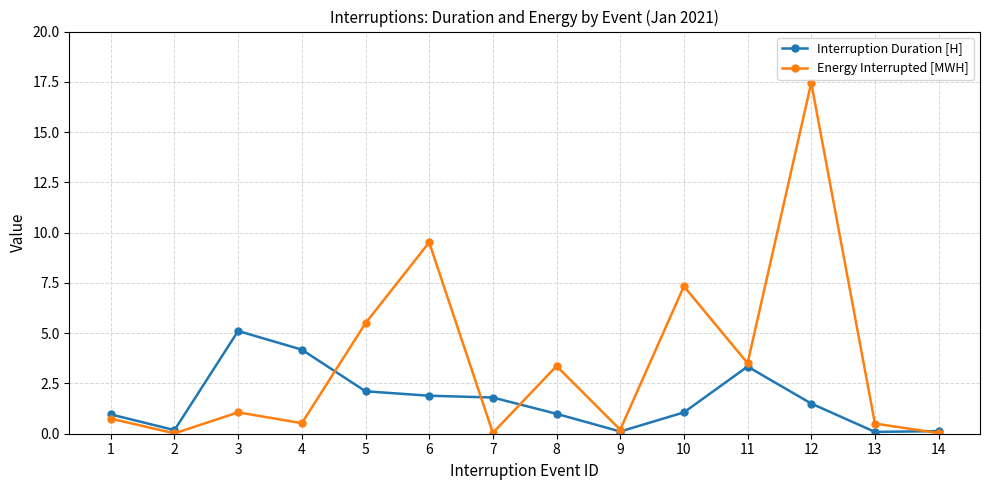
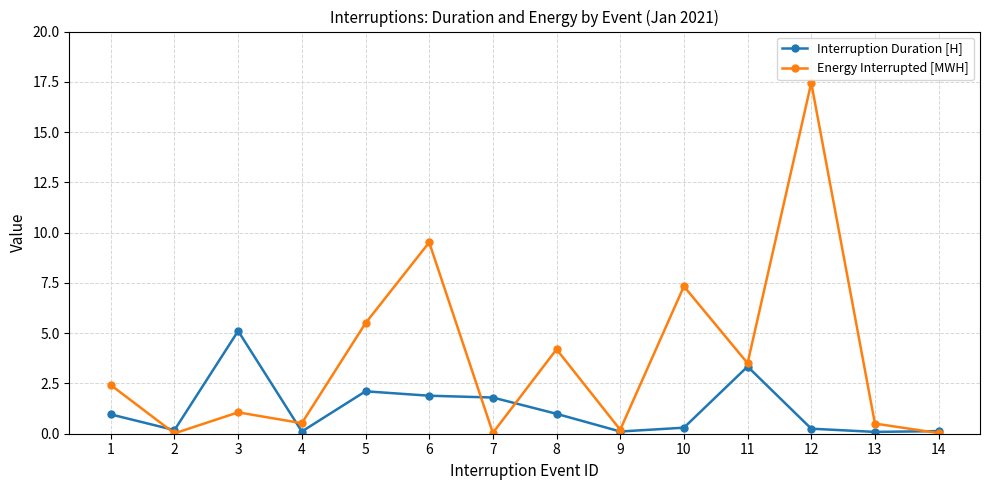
Energy Interrupted [MWH], 1: 0.8 -> 2.4
Interruption Duration [H], 4: 4.2 -> 0.1
Energy Interrupted [MWH], 8: 3.4 -> 4.2
Interruption Duration [H], 10: 1.1 -> 0.3
Interruption Duration [H], 12: 1.5 -> 0.3
